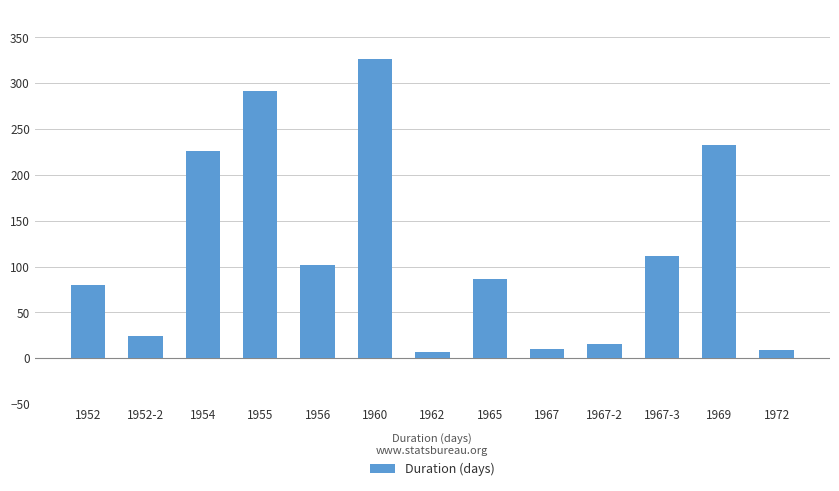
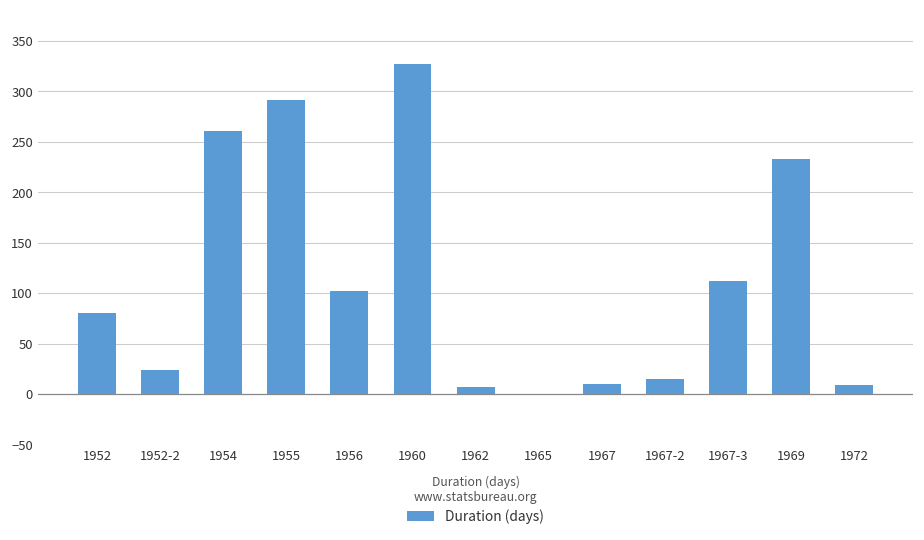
1954: 230 -> 260
1965: 90 -> 0
